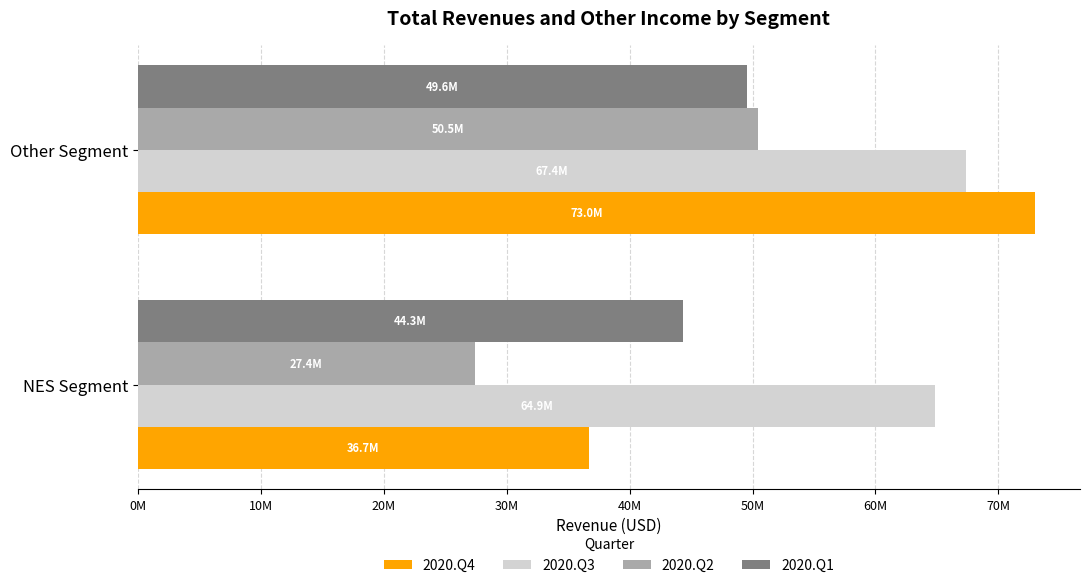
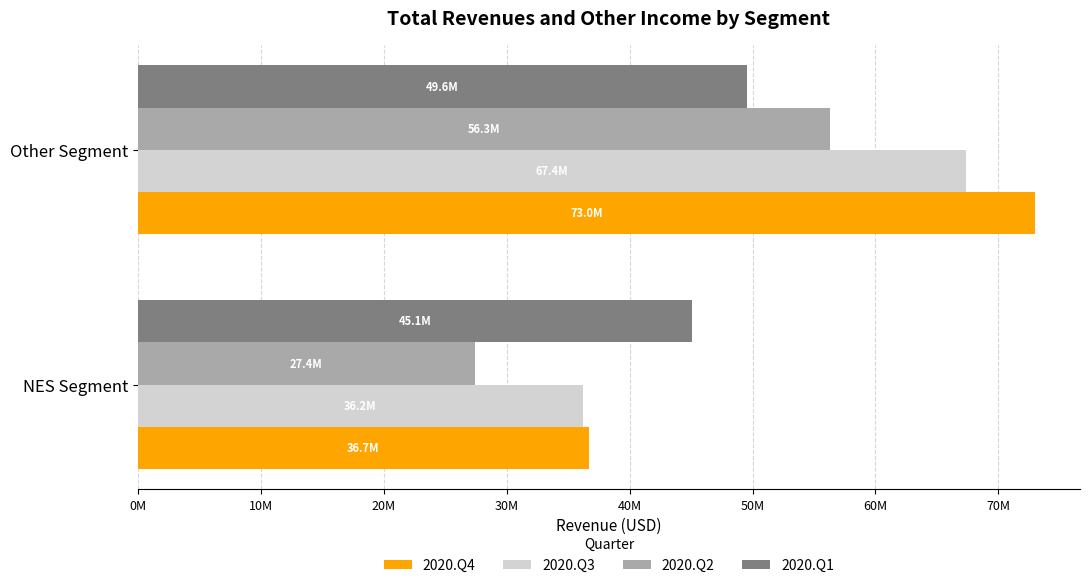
2020.Q2, Other Segment: 50.5M -> 56.3M
2020.Q1, NES Segment: 44.3M -> 45.1M
2020.Q3, NES Segment: 64900000 -> 36200000
